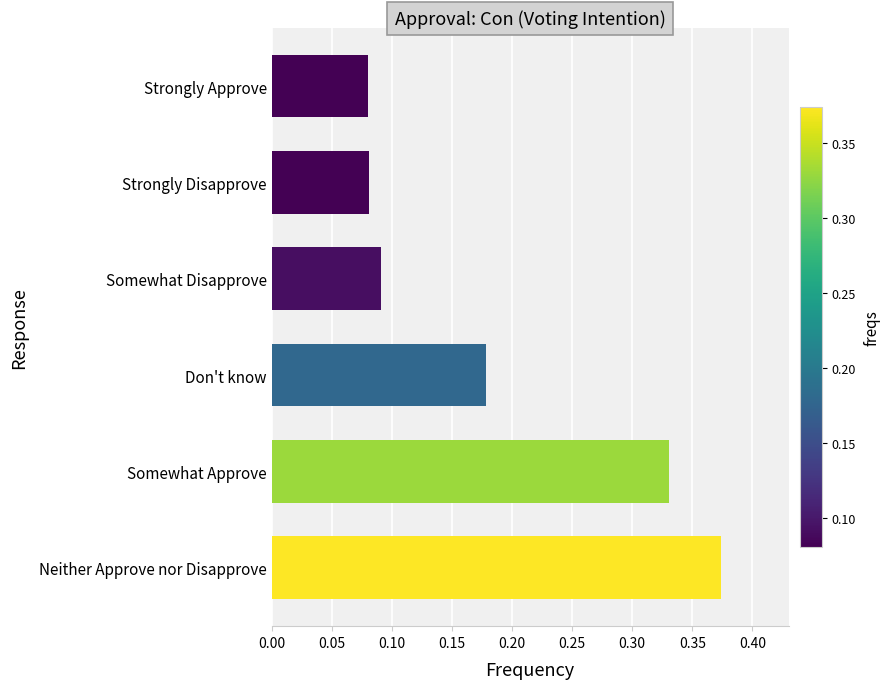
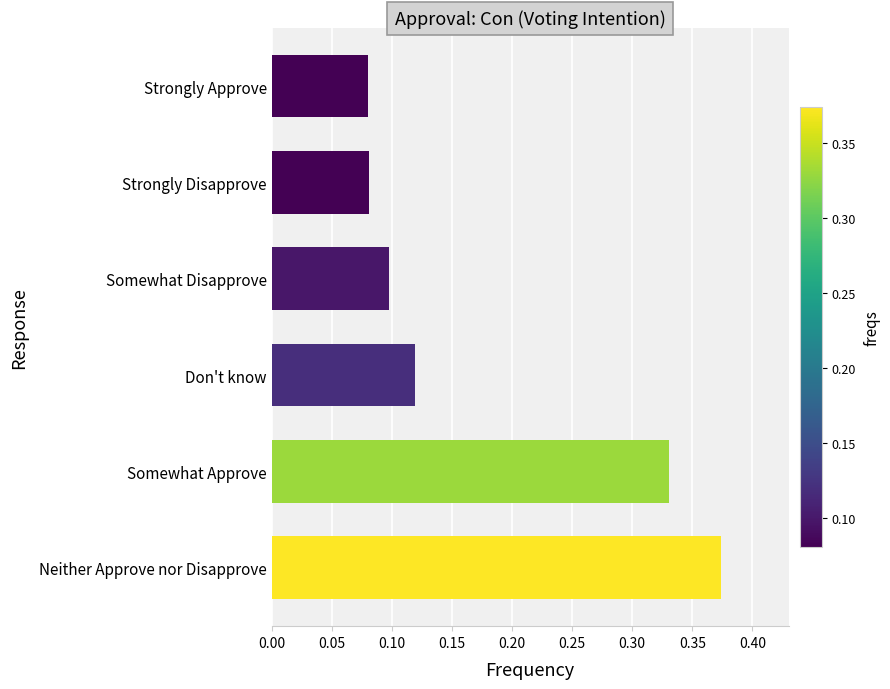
Somewhat Disapprove: 0.091 -> 0.098
Don't know: 0.178 -> 0.119
